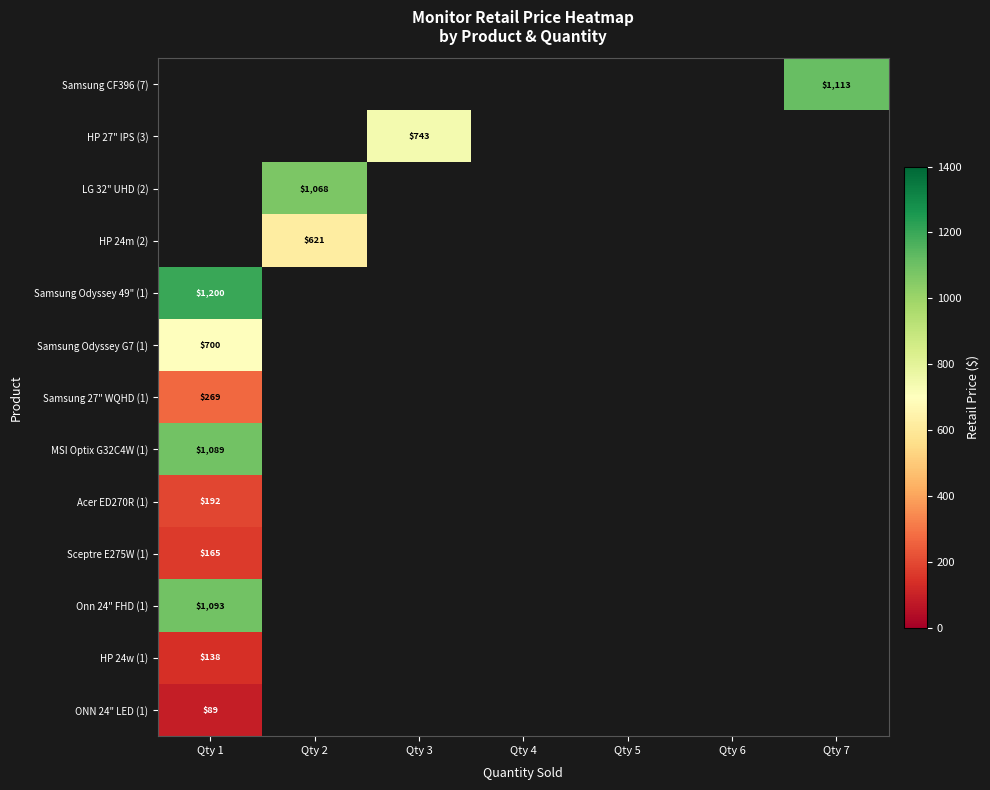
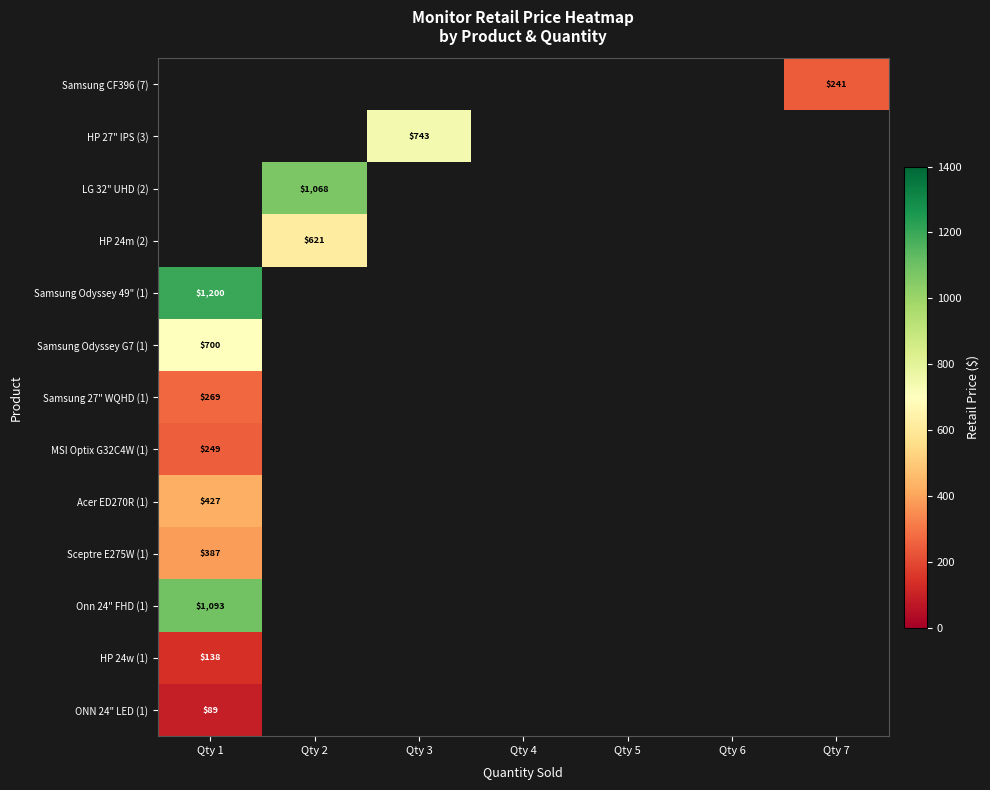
Samsung CF396 (7), Qty 7: $1,113 -> $241
MSI Optix G32C4W (1), Qty 1: $1,089 -> $249
Acer ED270R (1), Qty 1: $192 -> $427
Sceptre E275W (1), Qty 1: $165 -> $387
